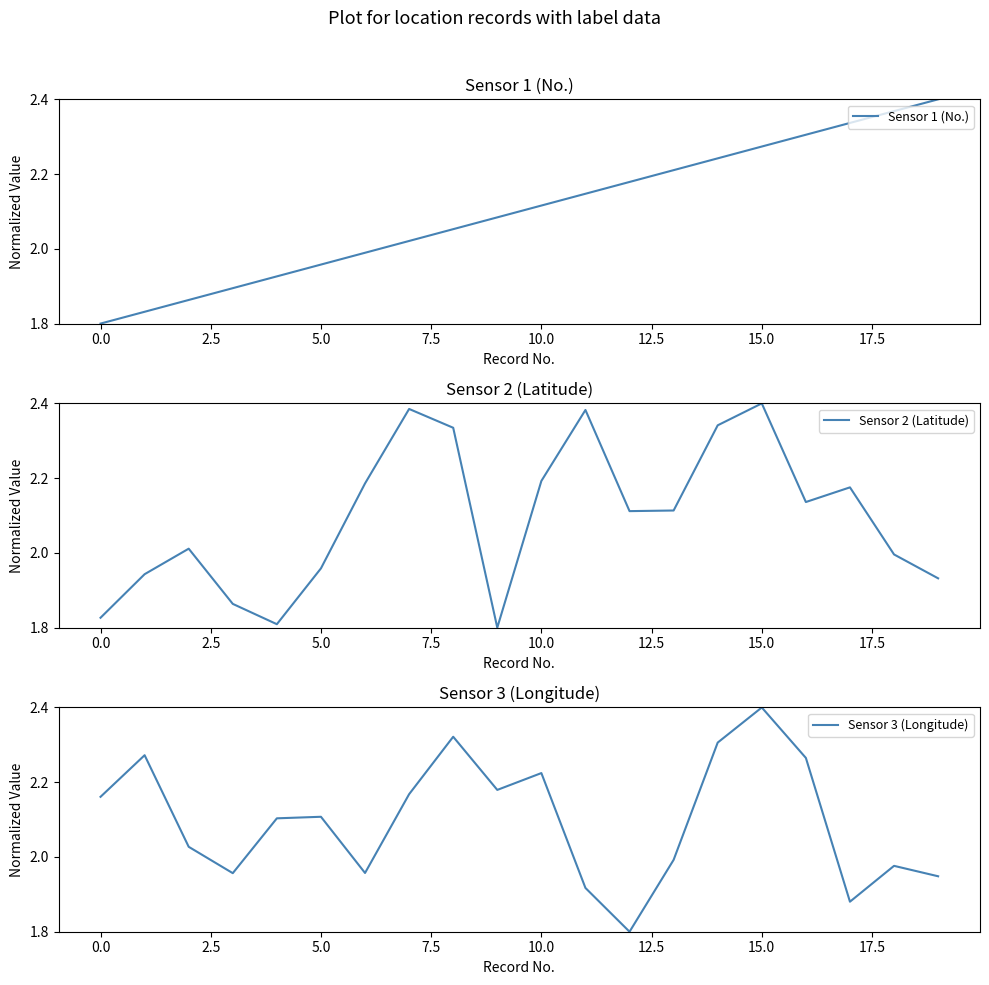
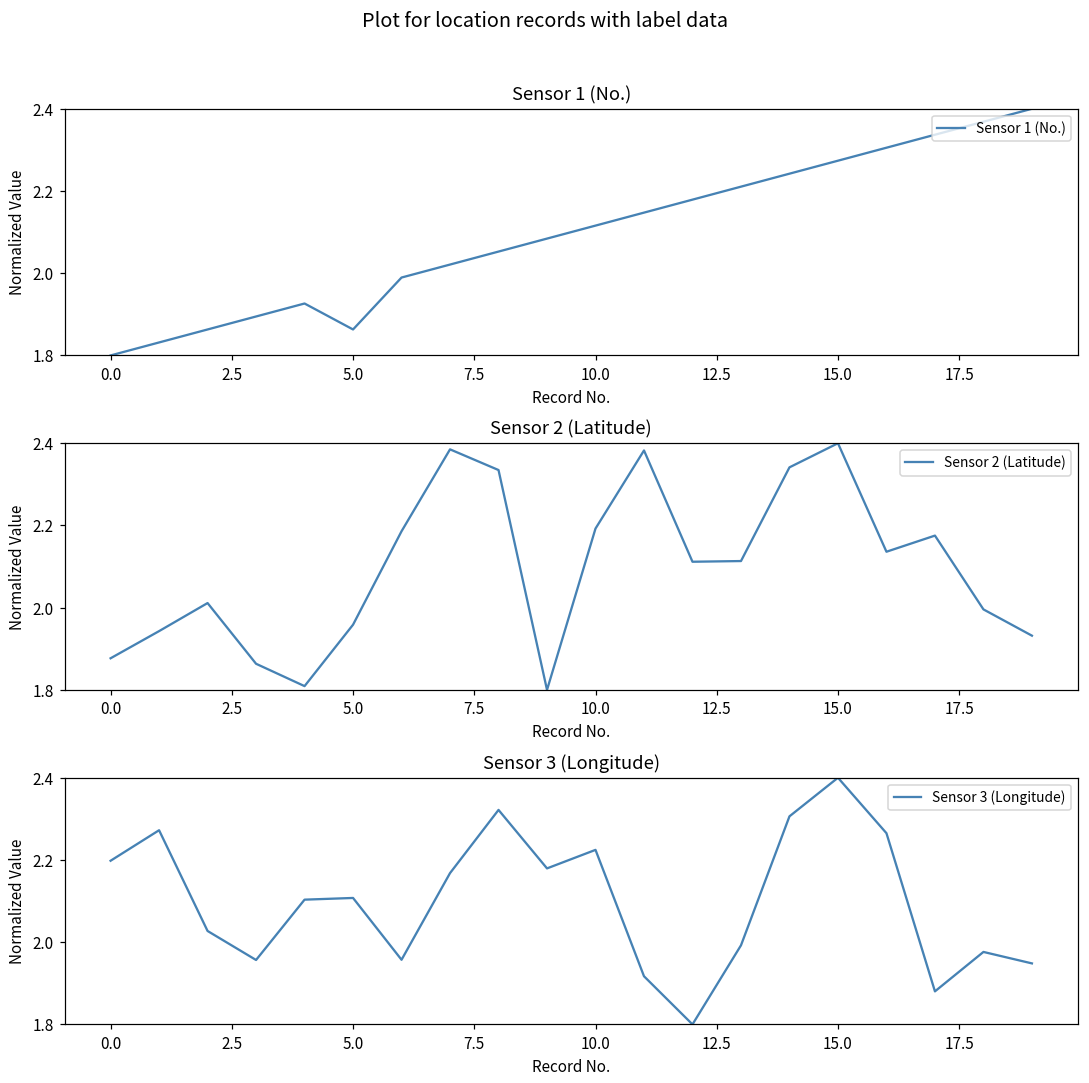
Sensor 1 (No.), 5.0: 1.96 -> 1.86
Sensor 2 (Latitude), 0.0: 1.83 -> 1.88
Sensor 3 (Longitude), 0.0: 2.16 -> 2.20
